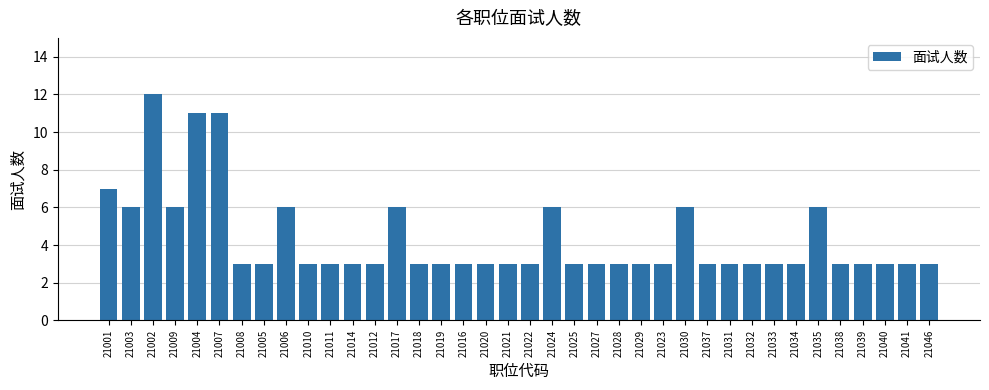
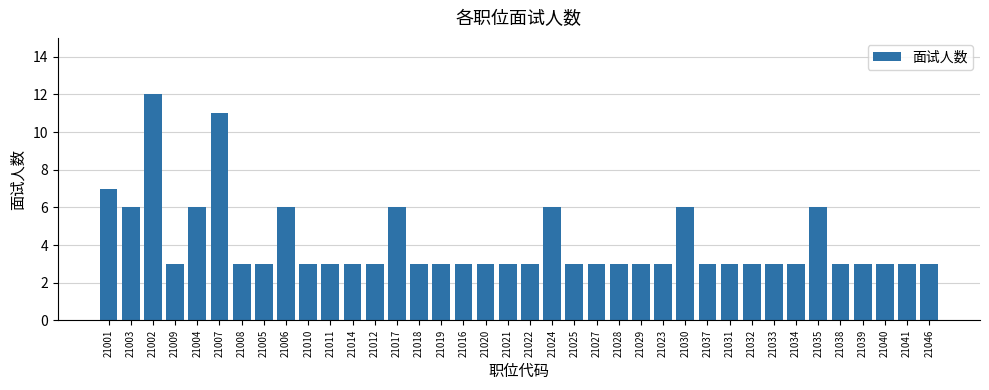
21009: 6 -> 3
21004: 11 -> 6
